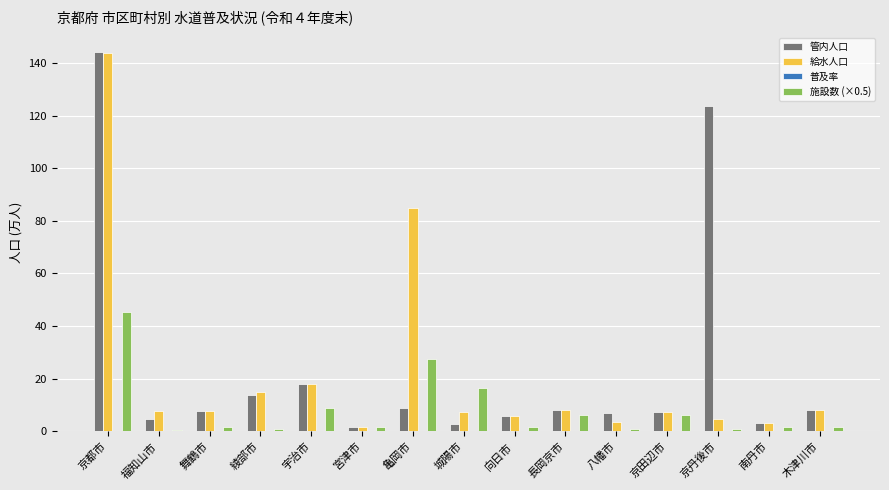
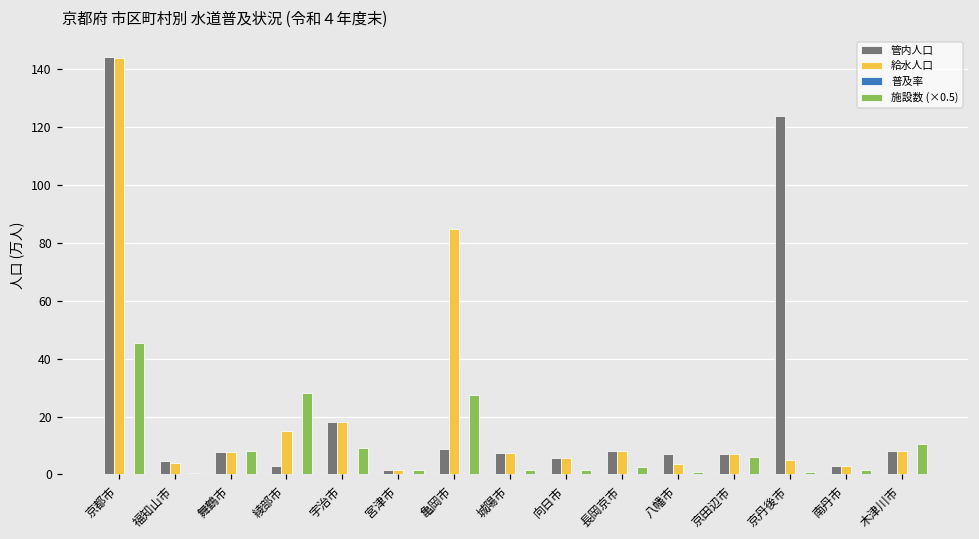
給水人口, 福知山市: 8 -> 4
施設数 (×0.5), 舞鶴市: 2 -> 8
管内人口, 綾部市: 14 -> 3
施設数 (×0.5), 綾部市: 1 -> 28
管内人口, 城陽市: 3 -> 7
施設数 (×0.5), 城陽市: 17 -> 2
施設数 (×0.5), 長岡京市: 6 -> 3
施設数 (×0.5), 木津川市: 2 -> 11
